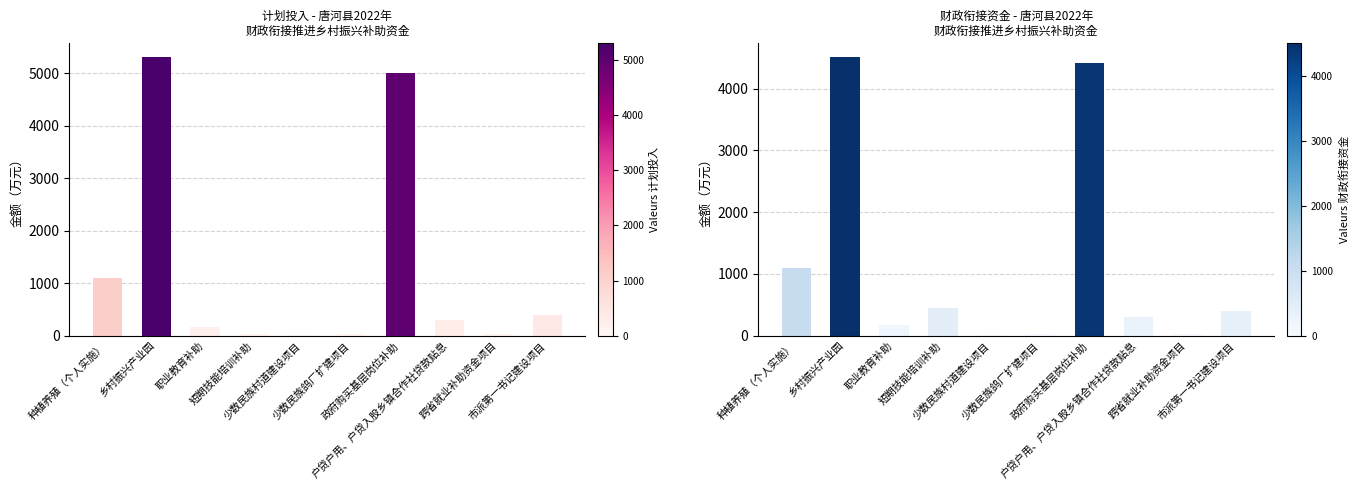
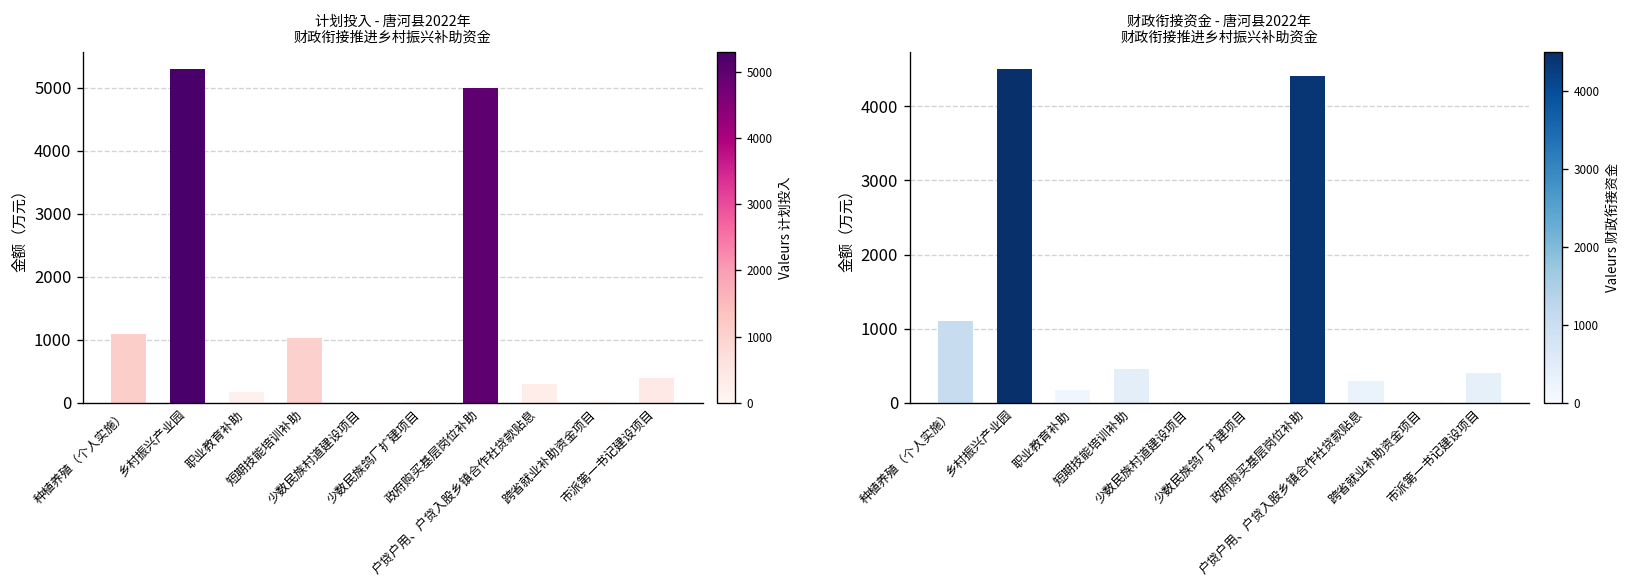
计划投入 - 唐河县2022年 财政衔接推进乡村振兴补助资金, 短期技能培训补助: 0 -> 1000
